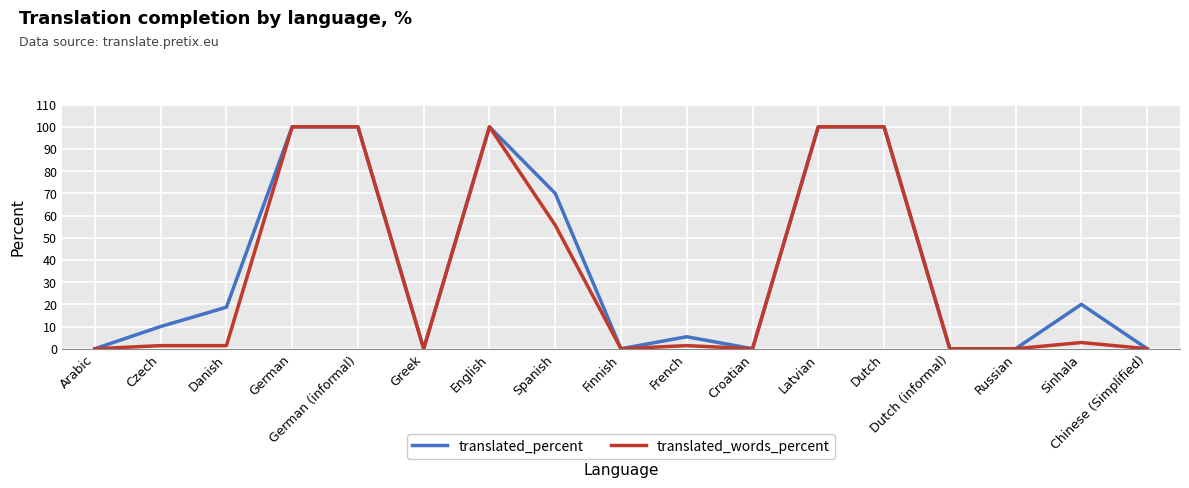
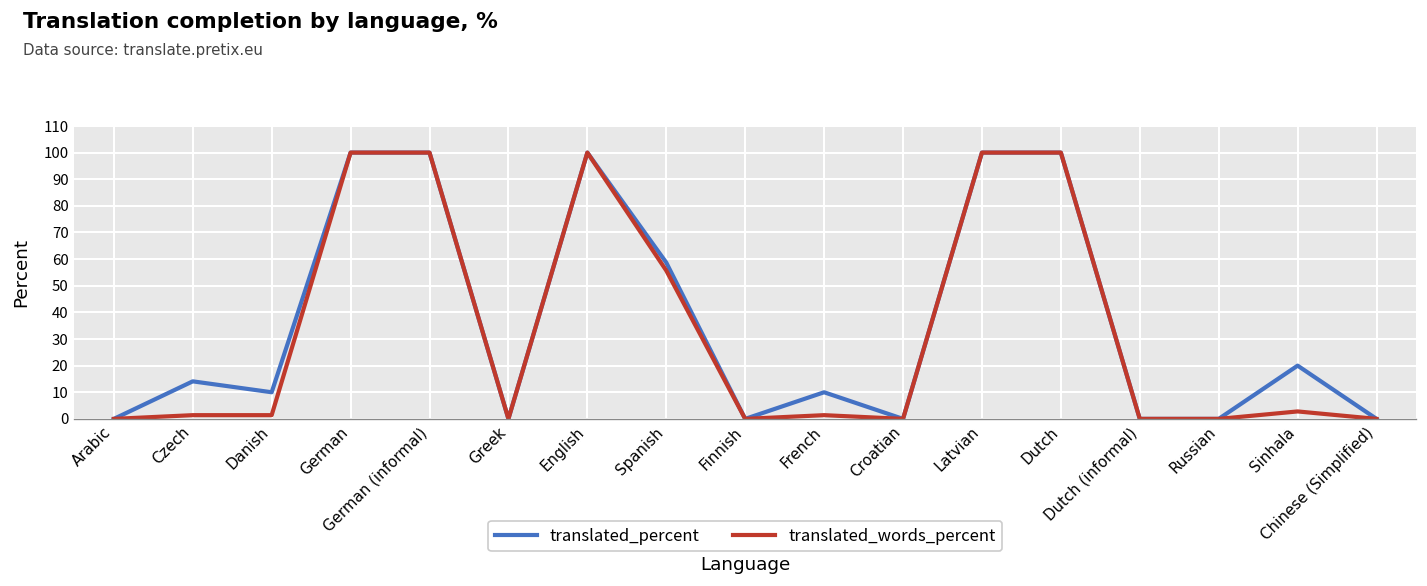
translated_percent, Czech: 10 -> 14
translated_percent, Danish: 19 -> 10
translated_percent, Spanish: 70 -> 59
translated_percent, French: 5 -> 10
